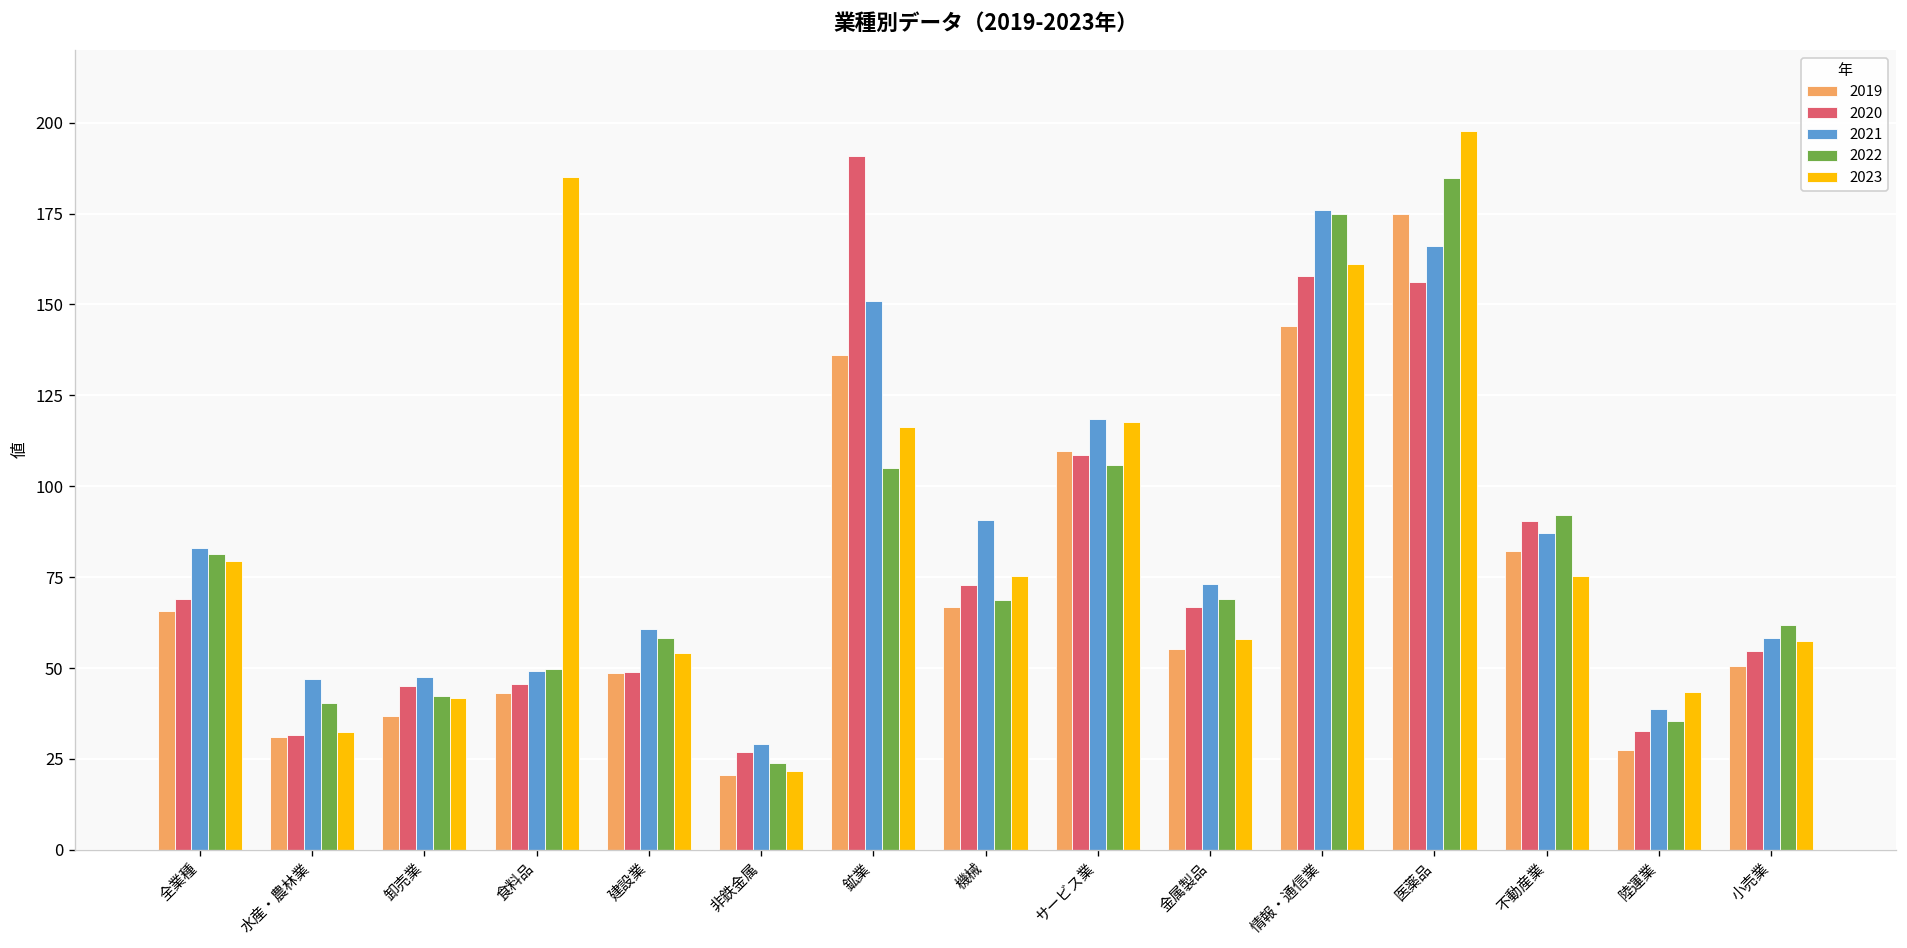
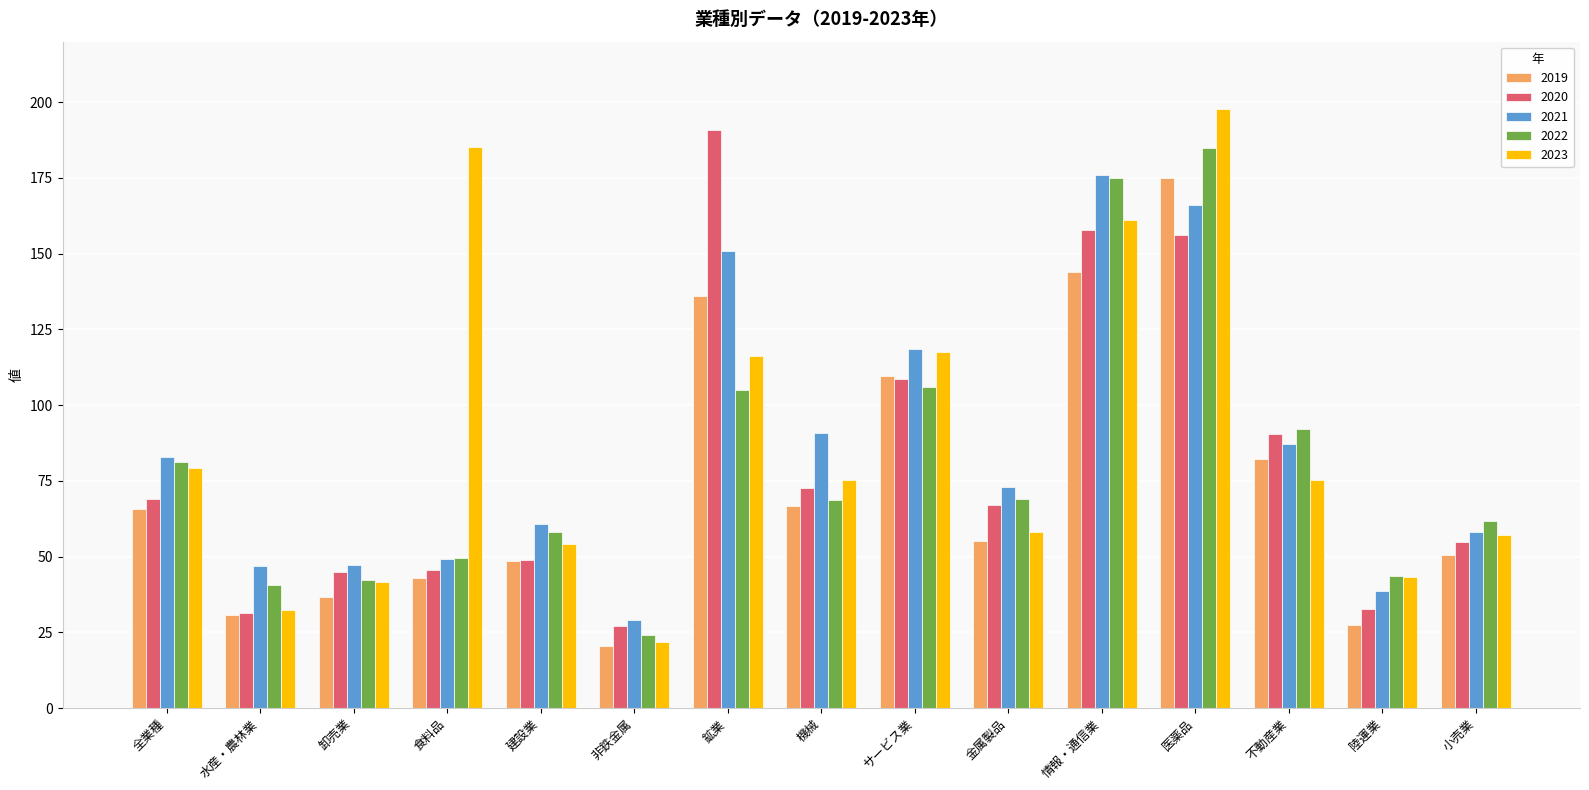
2022, 陸運業: 35 -> 44
